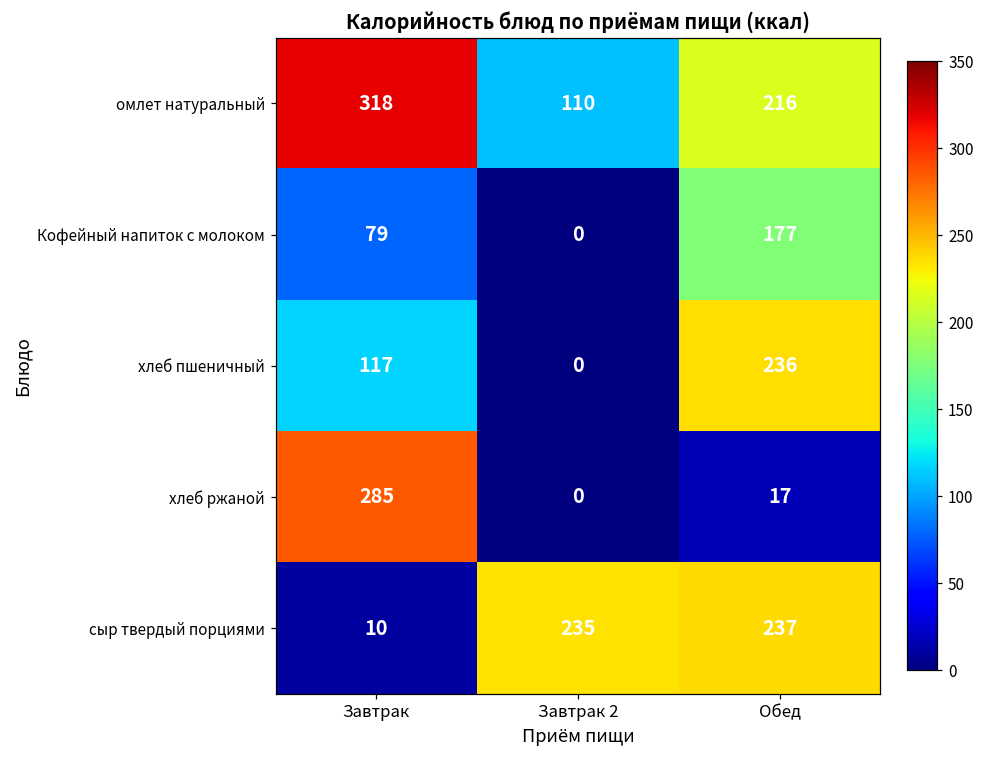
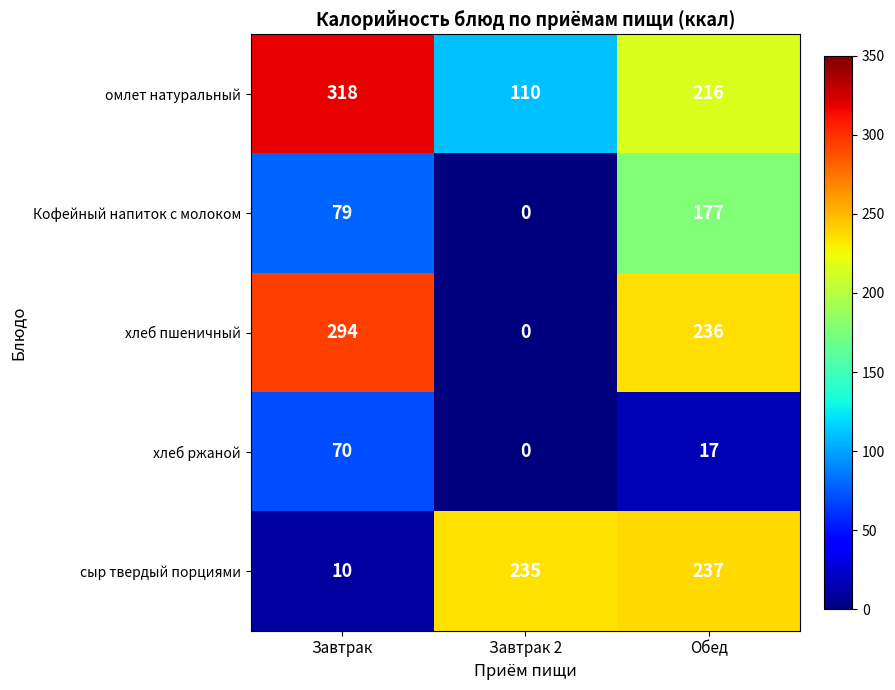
хлеб пшеничный, Завтрак: 117 -> 294
хлеб ржаной, Завтрак: 285 -> 70
